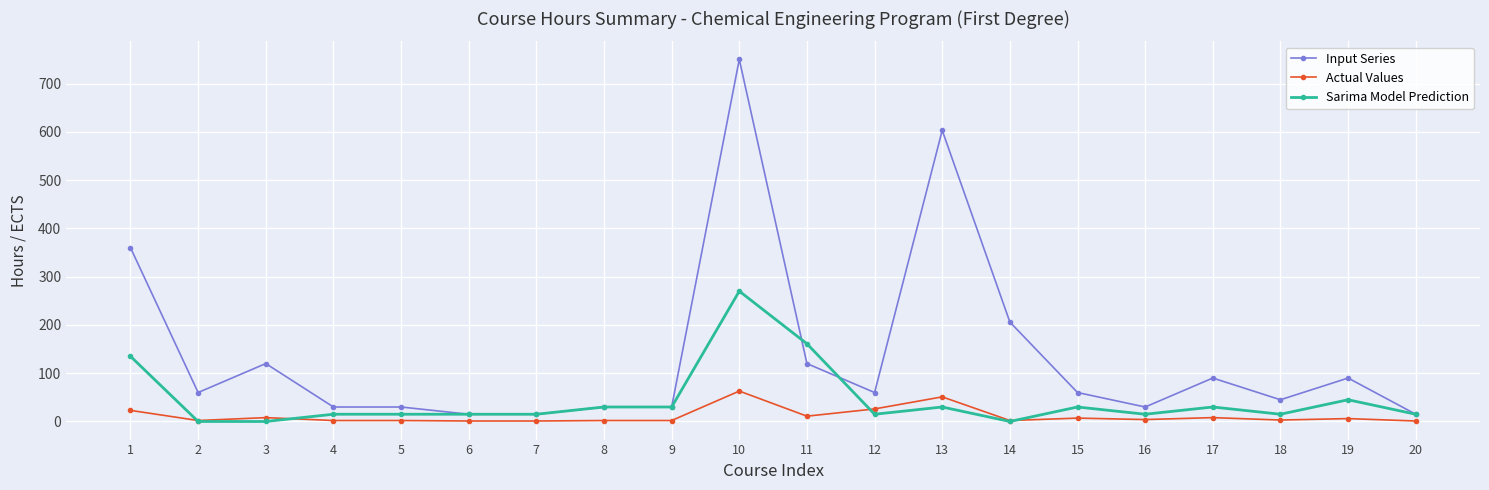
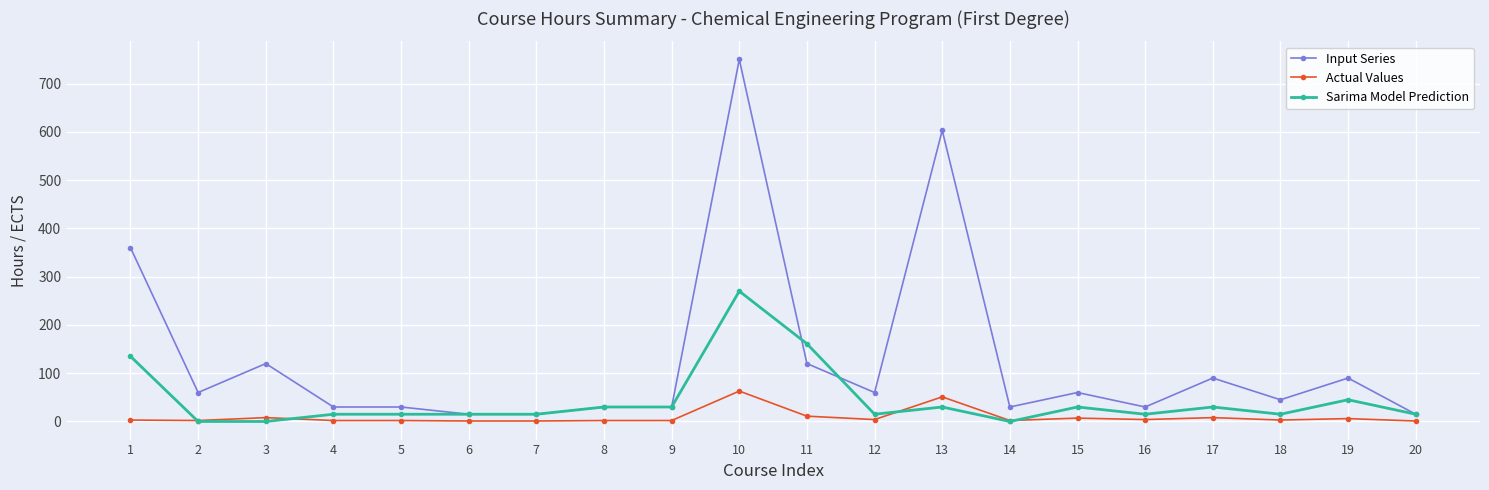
Actual Values, 1: 20 -> 0
Actual Values, 12: 30 -> 0
Input Series, 14: 210 -> 30
